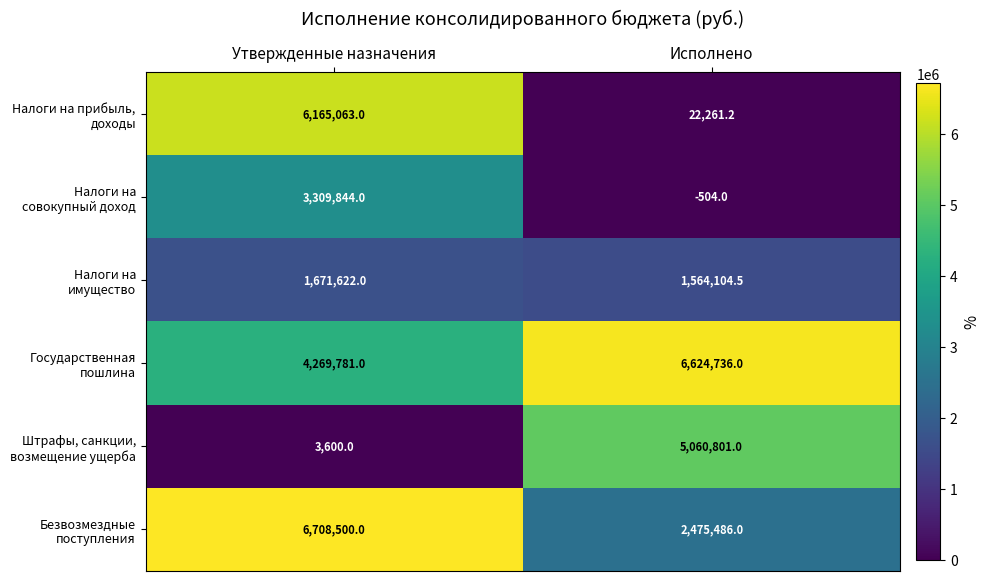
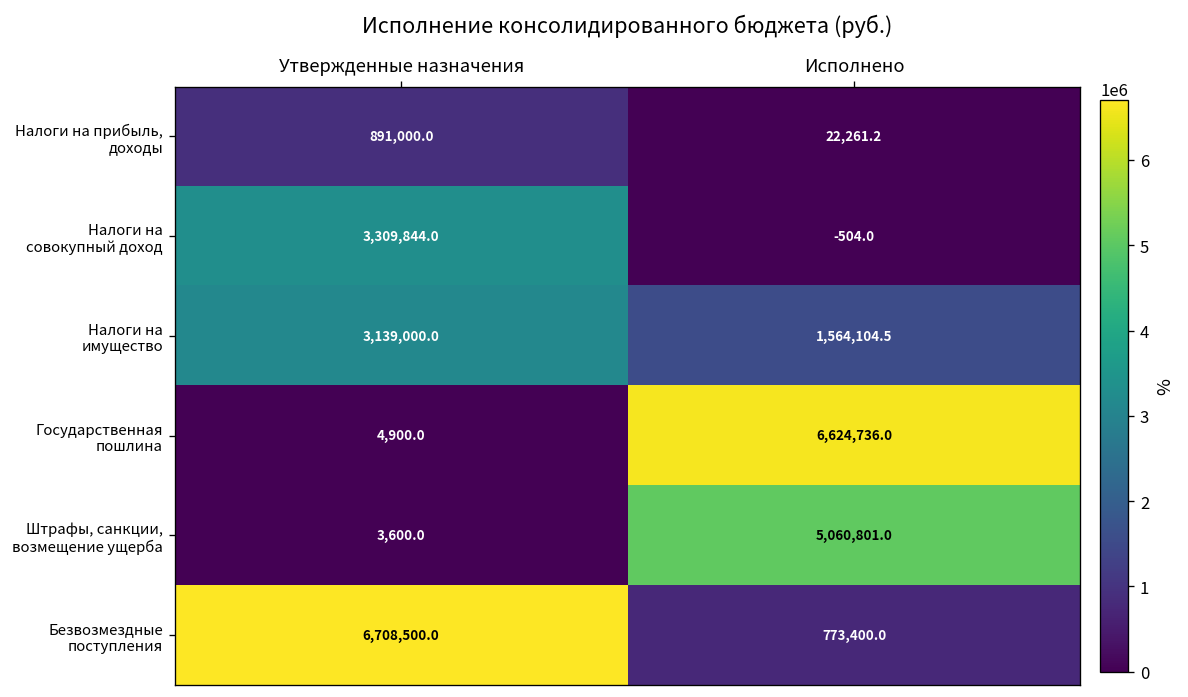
Налоги на прибыль, доходы, Утвержденные назначения: 6,165,063.0 -> 891,000.0
Налоги на имущество, Утвержденные назначения: 1,671,622.0 -> 3,139,000.0
Государственная пошлина, Утвержденные назначения: 4,269,781.0 -> 4,900.0
Безвозмездные поступления, Исполнено: 2,475,486.0 -> 773,400.0
